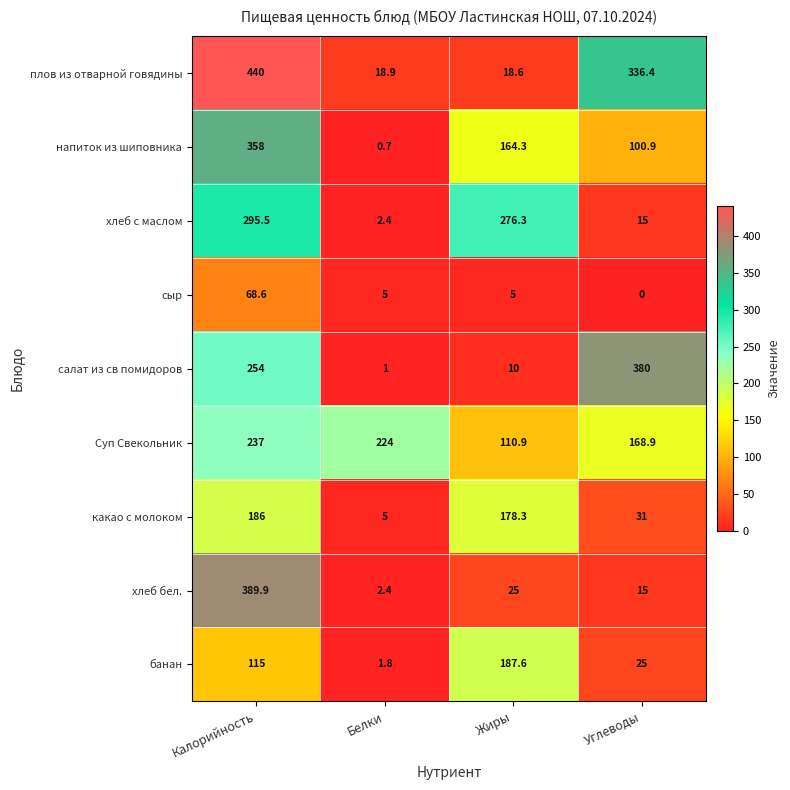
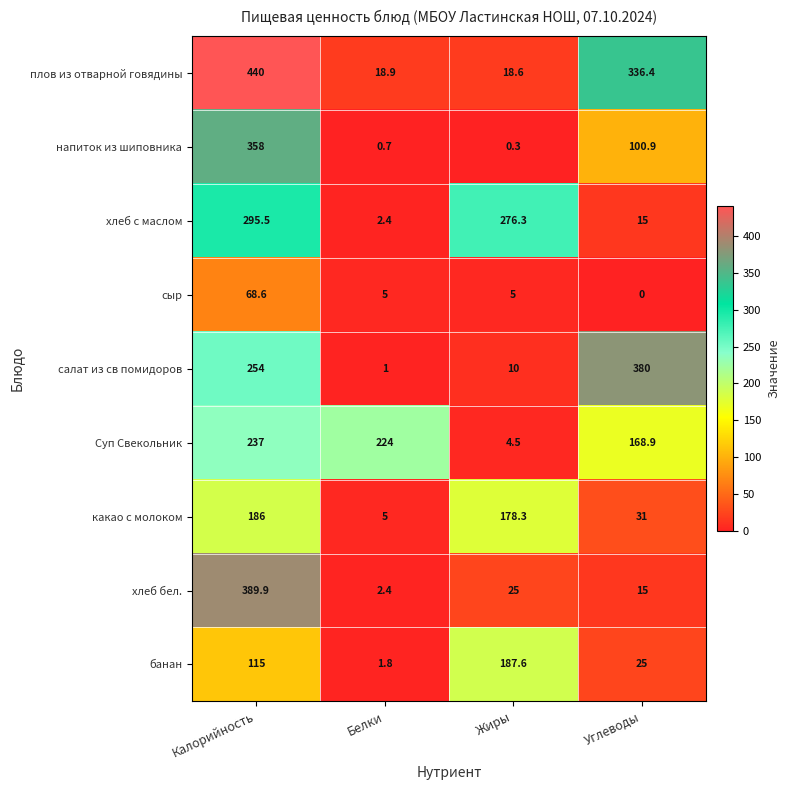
напиток из шиповника, Жиры: 164.3 -> 0.3
Суп Свекольник, Жиры: 110.9 -> 4.5
